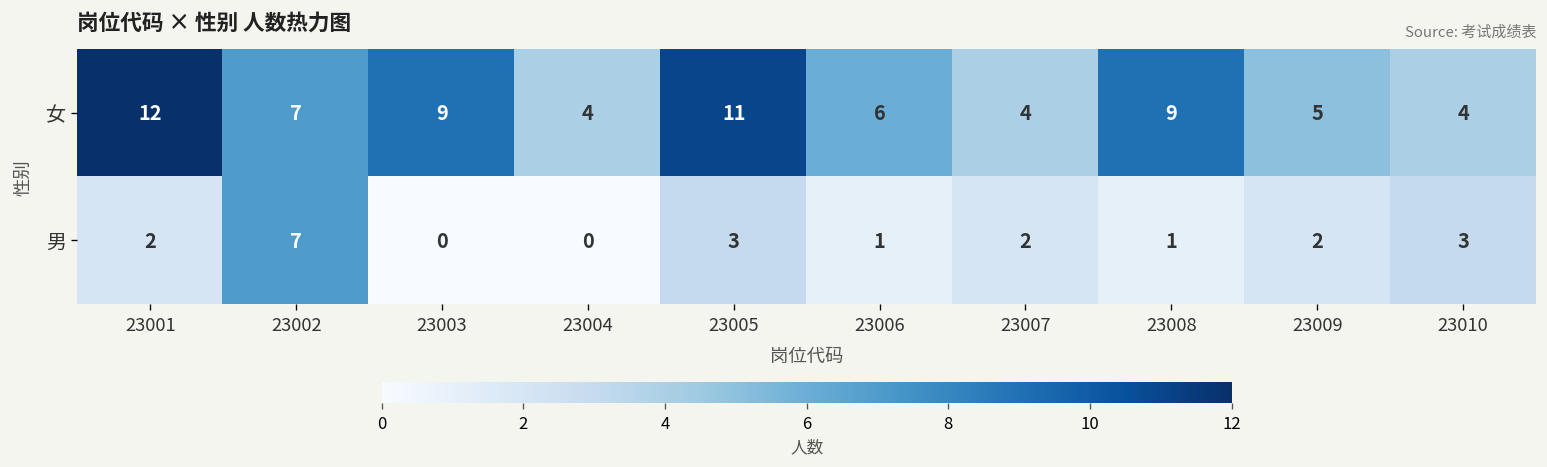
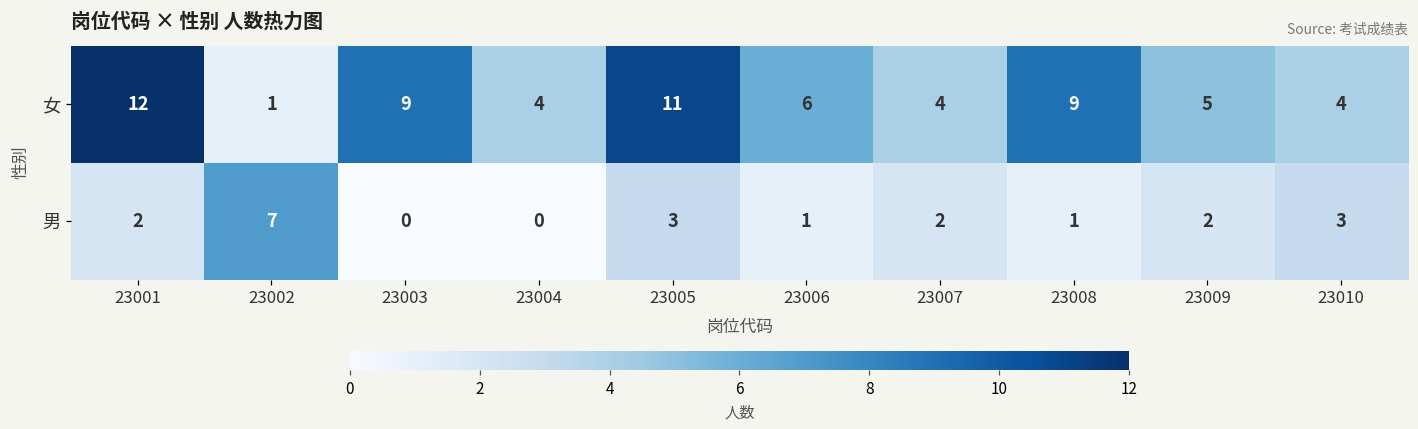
女, 23002: 7 -> 1
